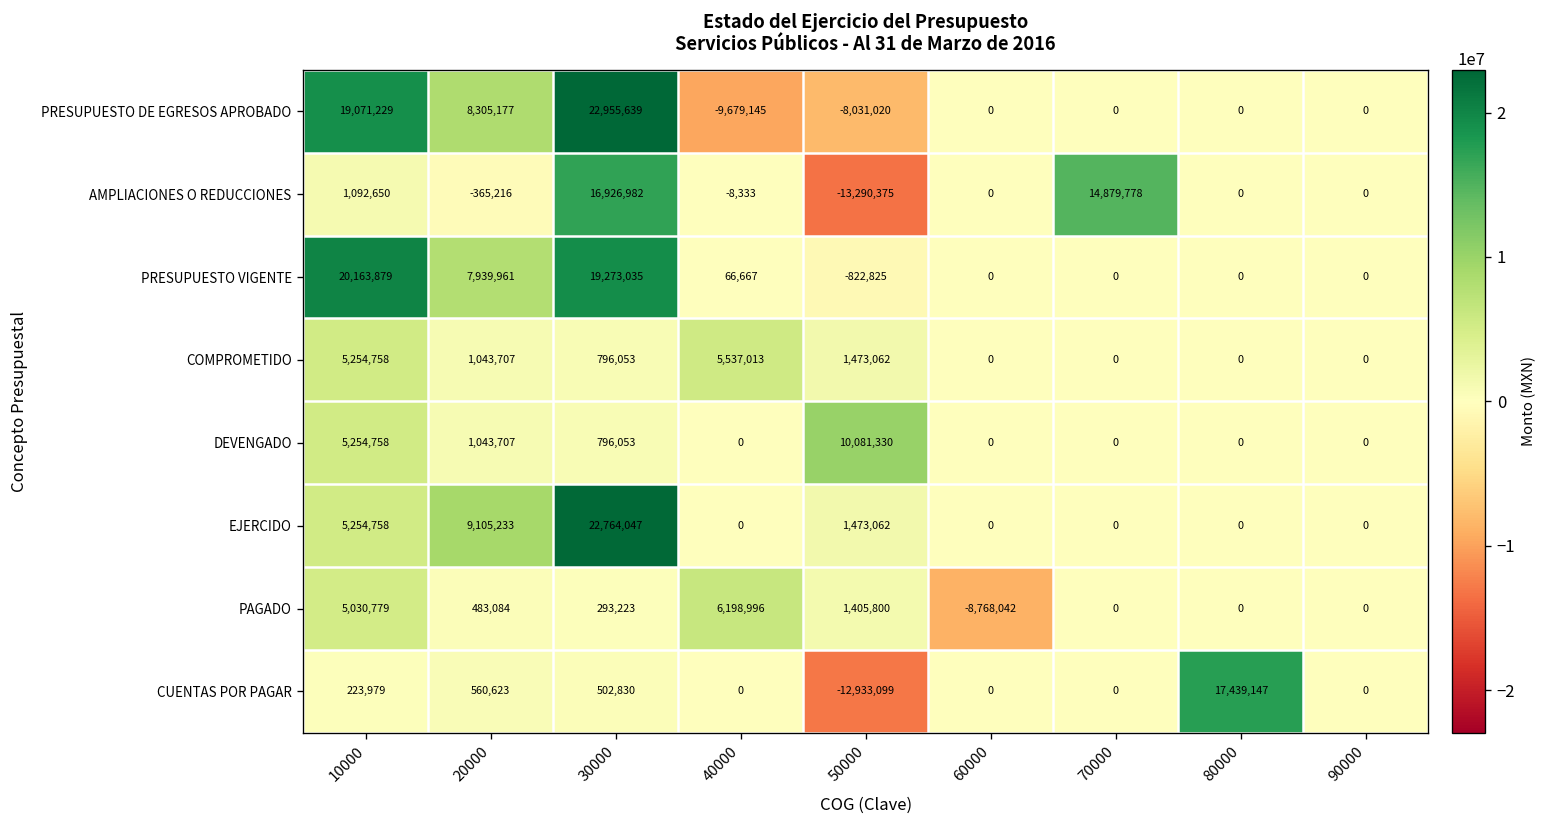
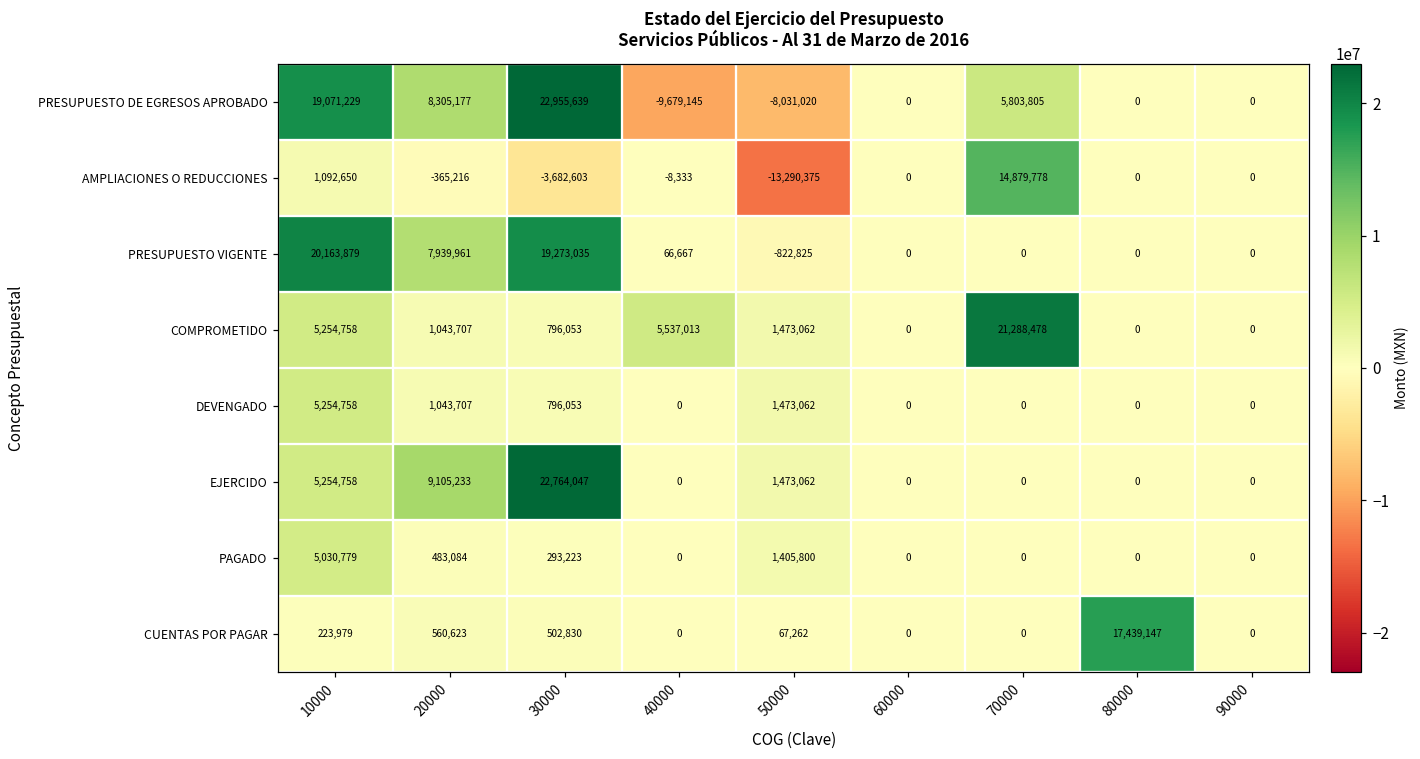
PRESUPUESTO DE EGRESOS APROBADO, 70000: 0 -> 5,803,805
AMPLIACIONES O REDUCCIONES, 30000: 16,926,982 -> -3,682,603
COMPROMETIDO, 70000: 0 -> 21,288,478
DEVENGADO, 50000: 10,081,330 -> 1,473,062
PAGADO, 40000: 6,198,996 -> 0
PAGADO, 60000: -8,768,042 -> 0
CUENTAS POR PAGAR, 50000: -12,933,099 -> 67,262
